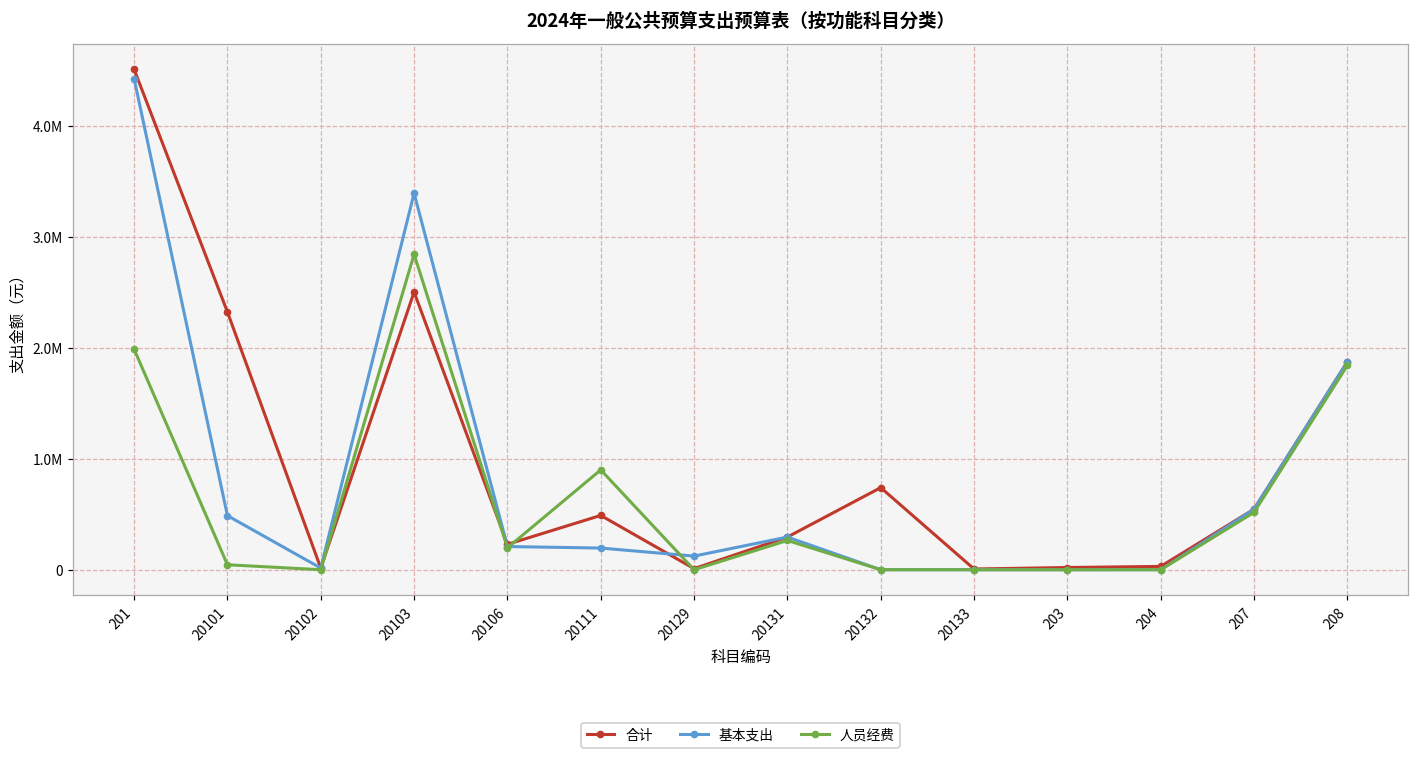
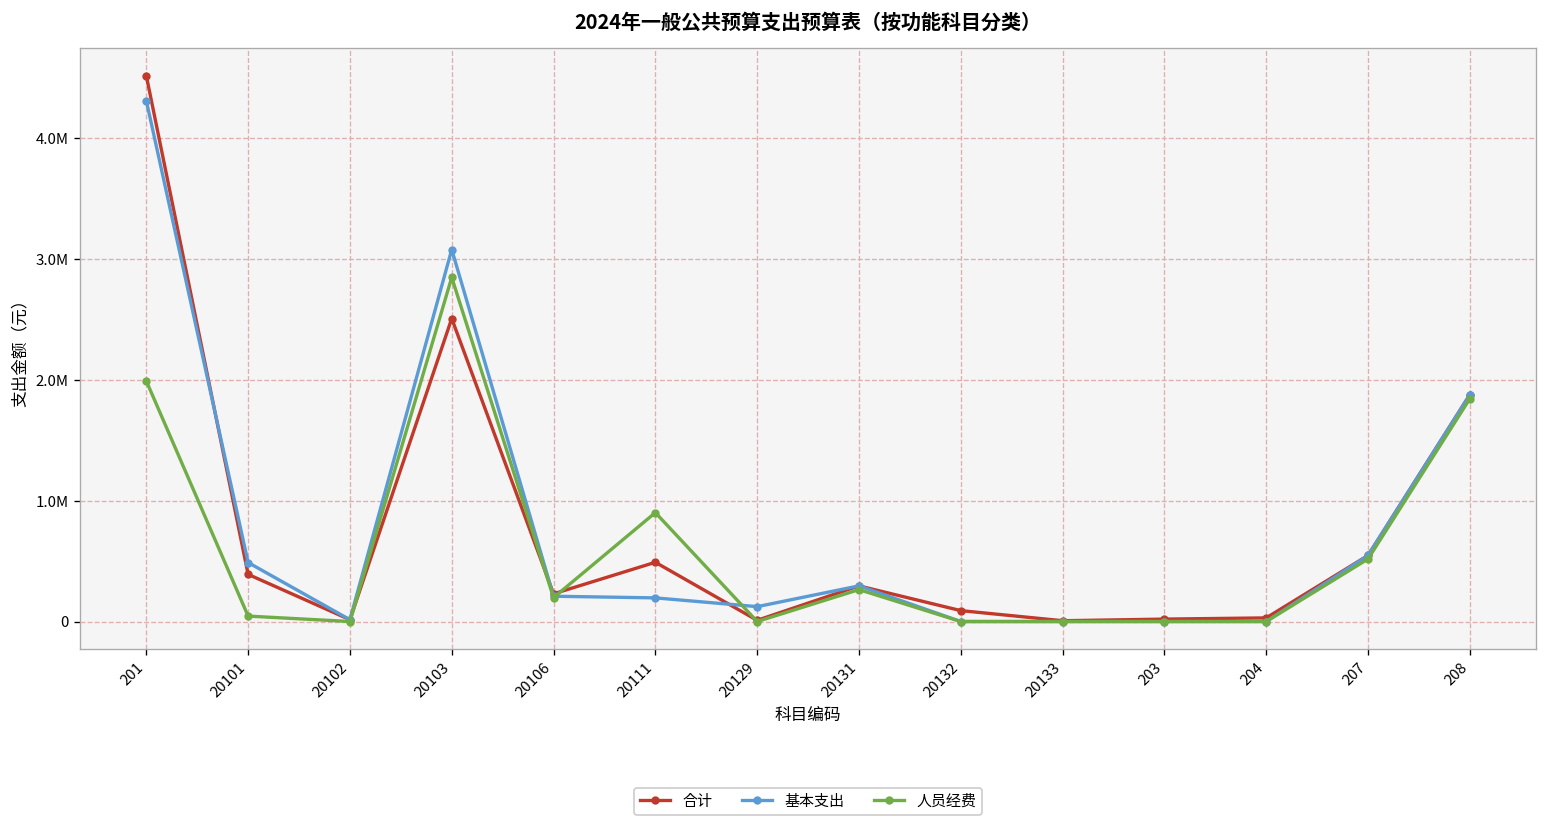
基本支出, 201: 4430000 -> 4310000
合计, 20101: 2330000 -> 390000
基本支出, 20103: 3400000 -> 3080000
合计, 20132: 740000 -> 90000
